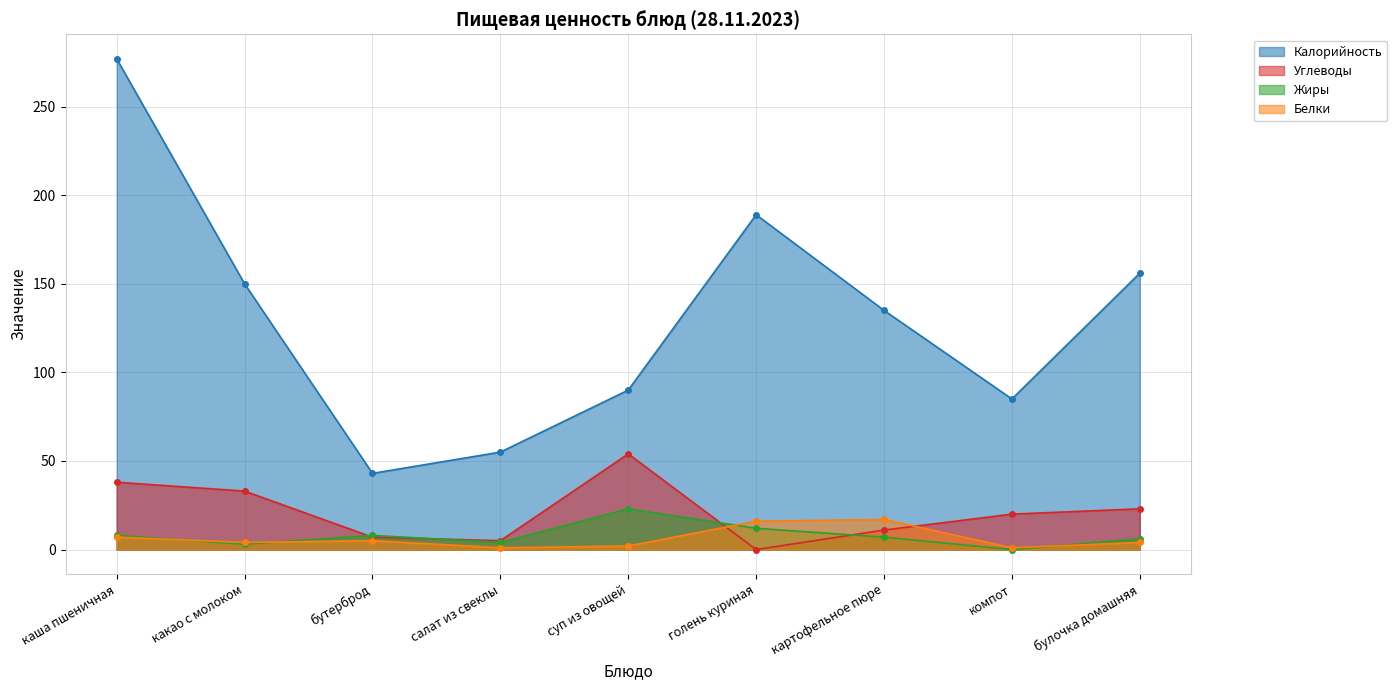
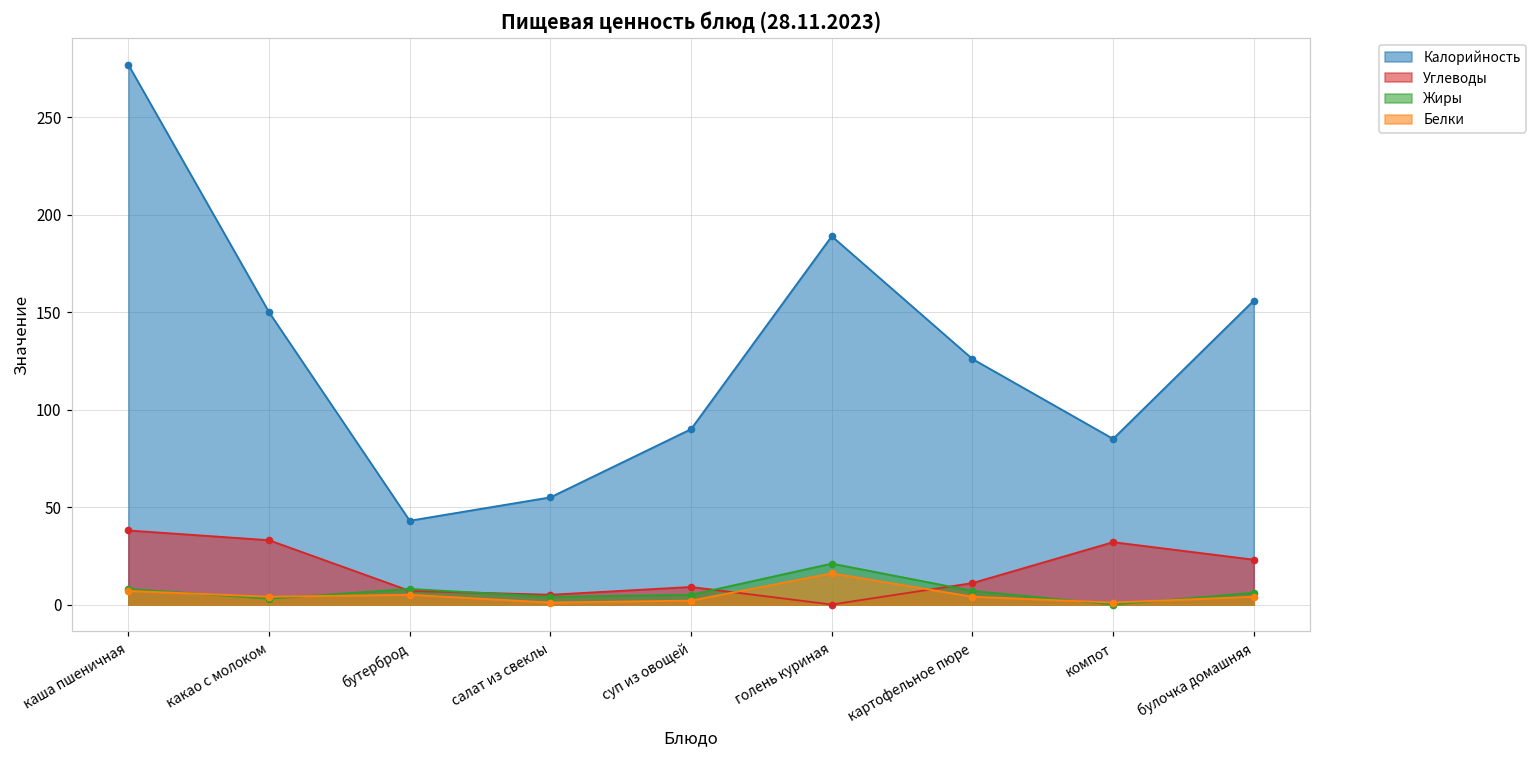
Углеводы, суп из овощей: 54 -> 9
Жиры, суп из овощей: 23 -> 5
Жиры, голень куриная: 12 -> 21
Калорийность, картофельное пюре: 135 -> 126
Белки, картофельное пюре: 17 -> 4
Углеводы, компот: 20 -> 32
